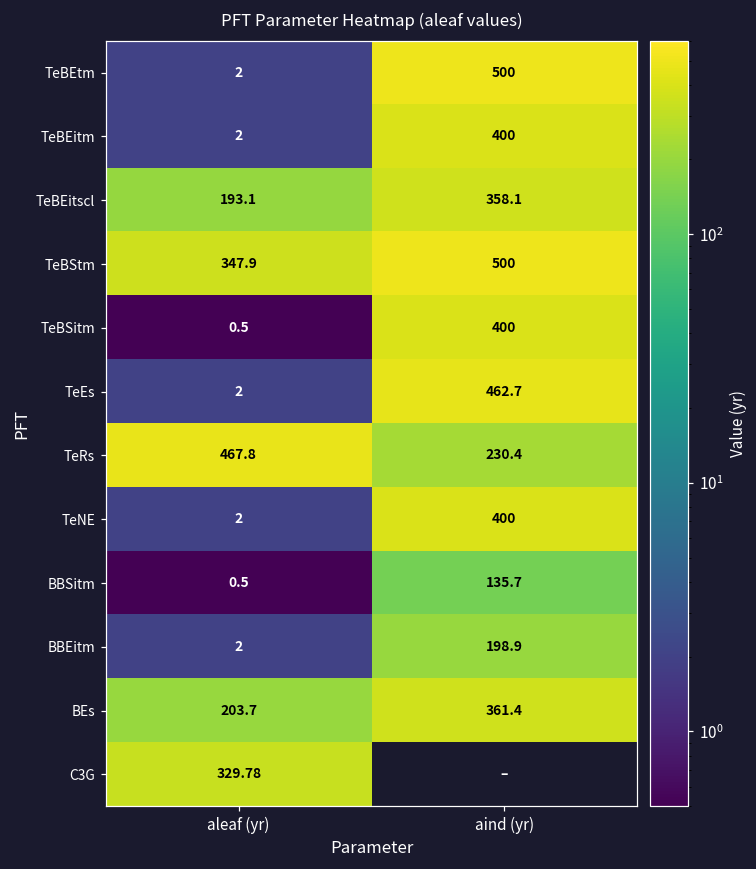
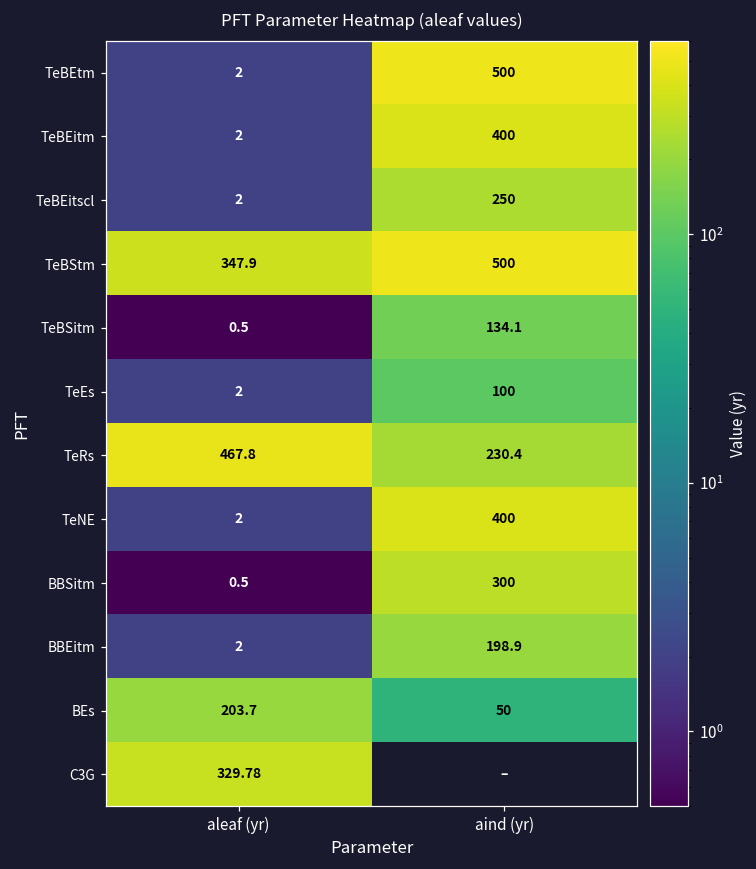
TeBEitscl, aleaf (yr): 193.1 -> 2
TeBEitscl, aind (yr): 358.1 -> 250
TeBSitm, aind (yr): 400 -> 134.1
TeEs, aind (yr): 462.7 -> 100
BBSitm, aind (yr): 135.7 -> 300
BEs, aind (yr): 361.4 -> 50
